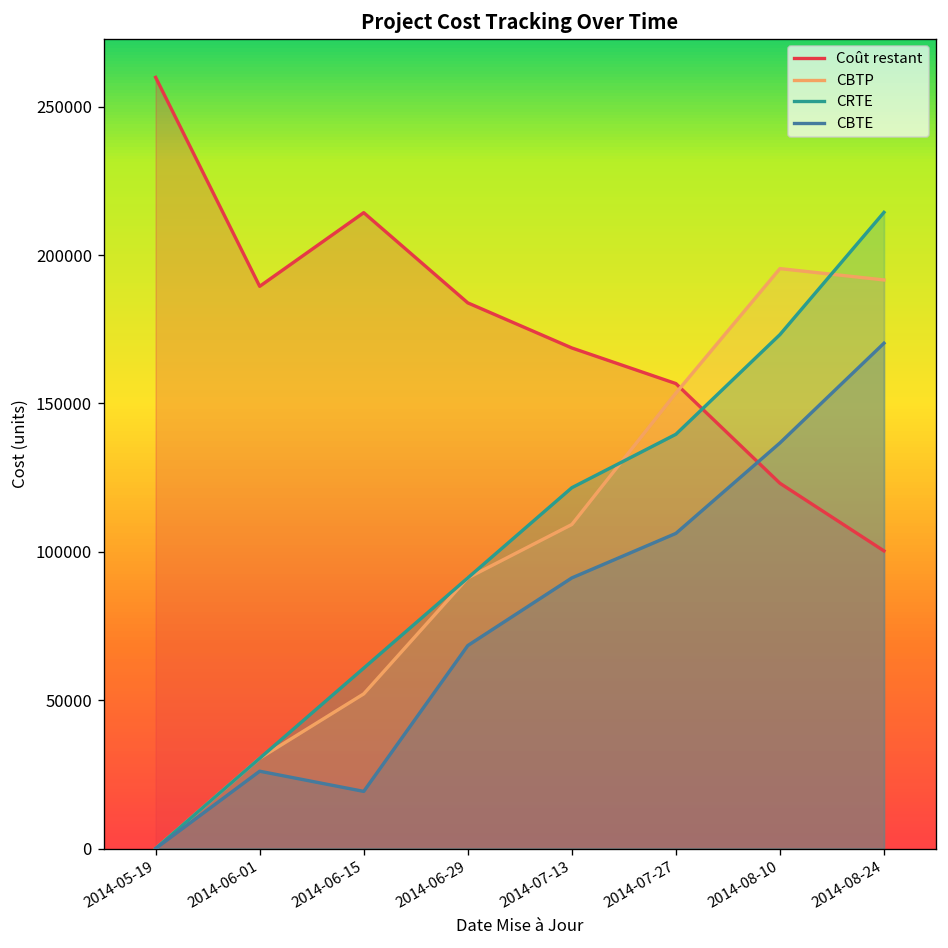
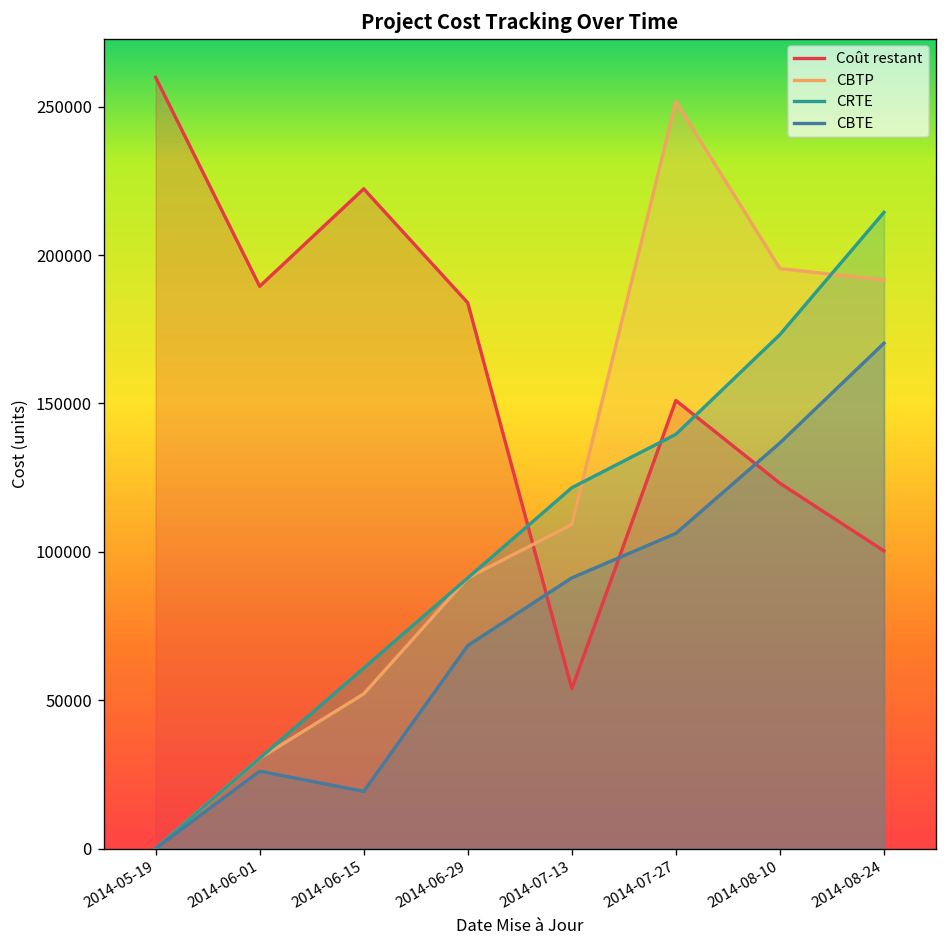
Coût restant, 2014-06-15: 214000 -> 222000
Coût restant, 2014-07-13: 169000 -> 54000
Coût restant, 2014-07-27: 157000 -> 151000
CBTP, 2014-07-27: 154000 -> 252000
